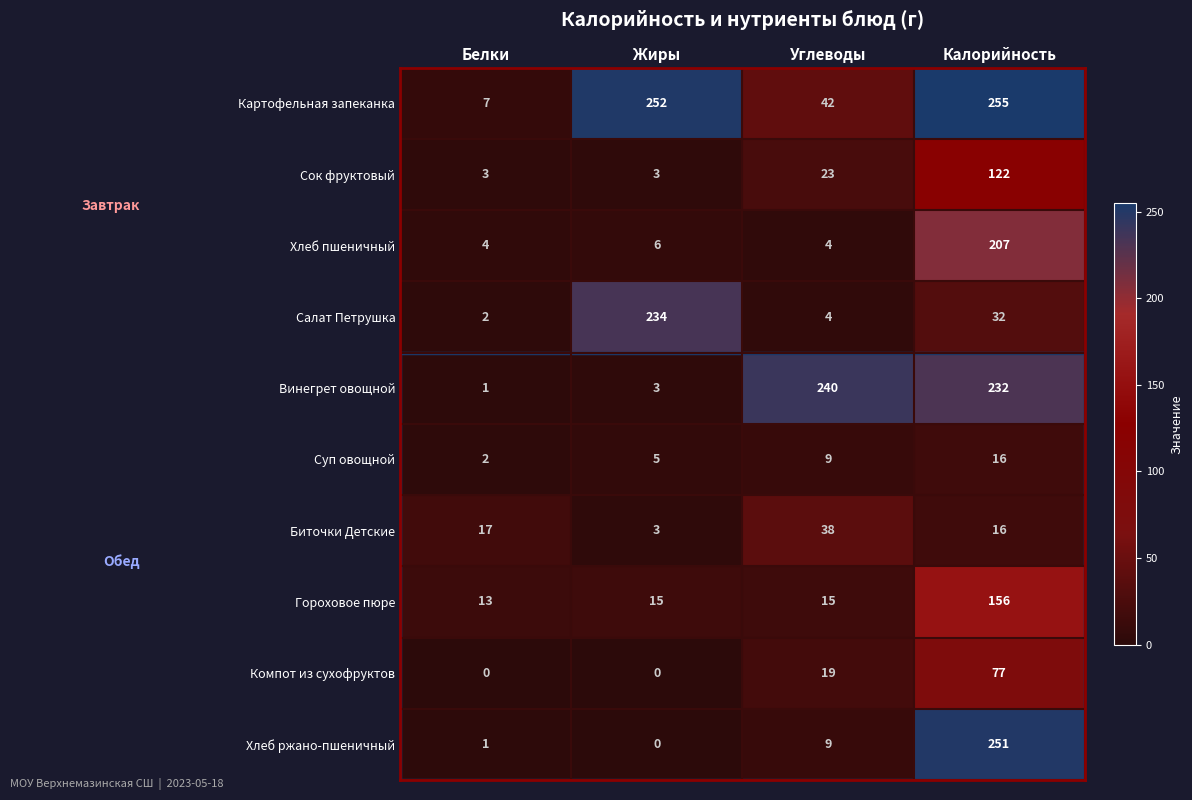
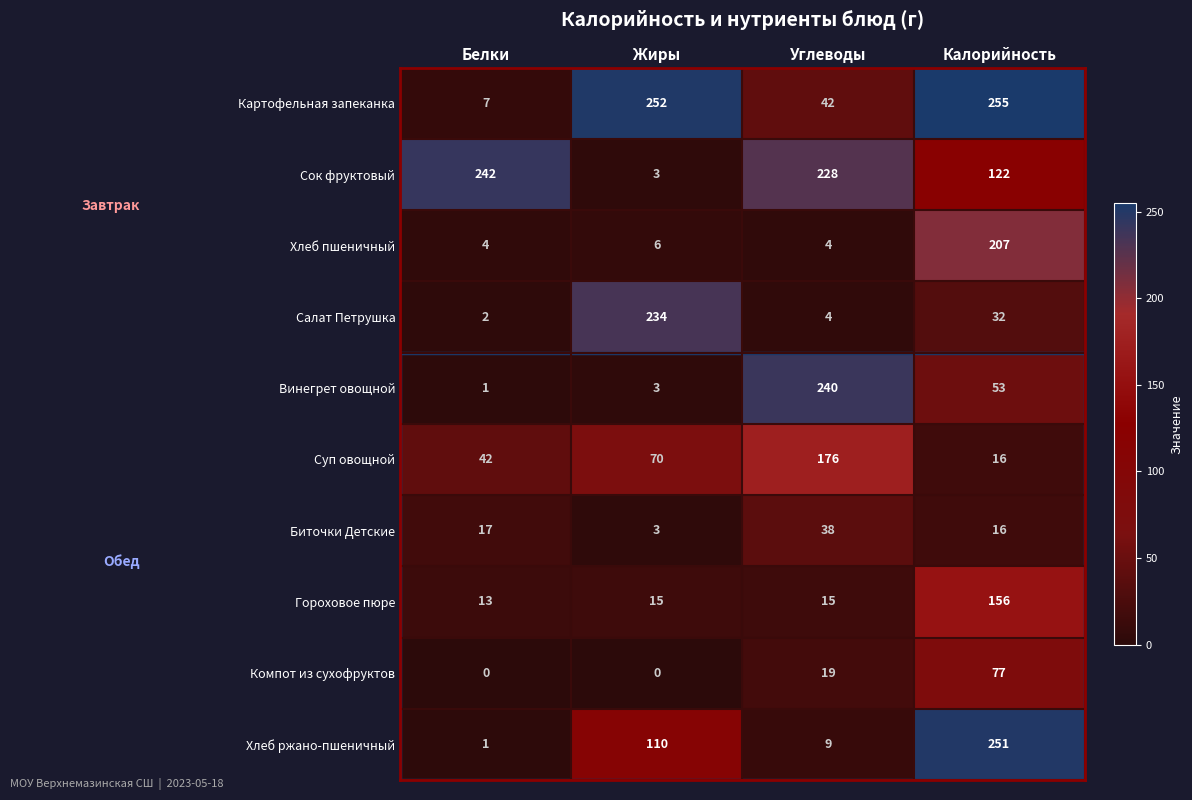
Сок фруктовый, Белки: 3 -> 242
Сок фруктовый, Углеводы: 23 -> 228
Винегрет овощной, Калорийность: 232 -> 53
Суп овощной, Белки: 2 -> 42
Суп овощной, Жиры: 5 -> 70
Суп овощной, Углеводы: 9 -> 176
Хлеб ржано-пшеничный, Жиры: 0 -> 110
